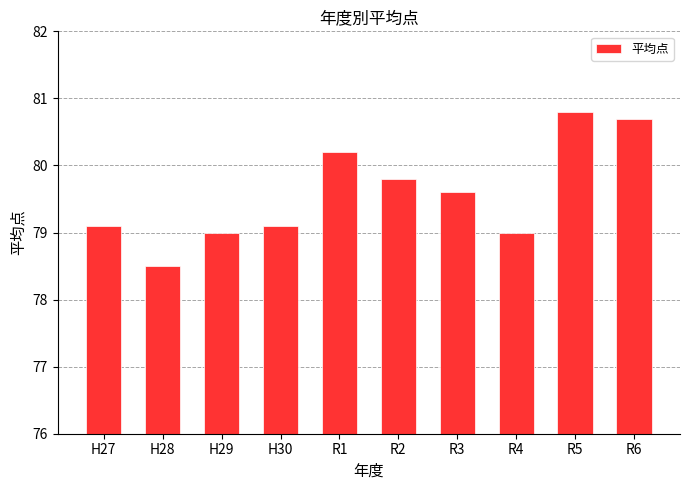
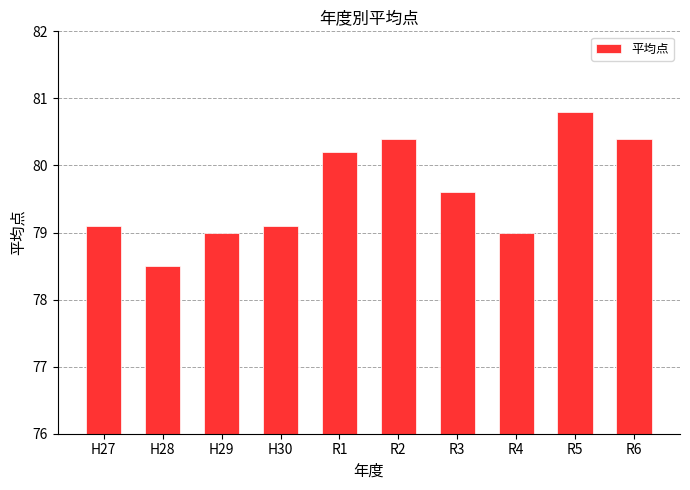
R2: 79.8 -> 80.4
R6: 80.7 -> 80.4
